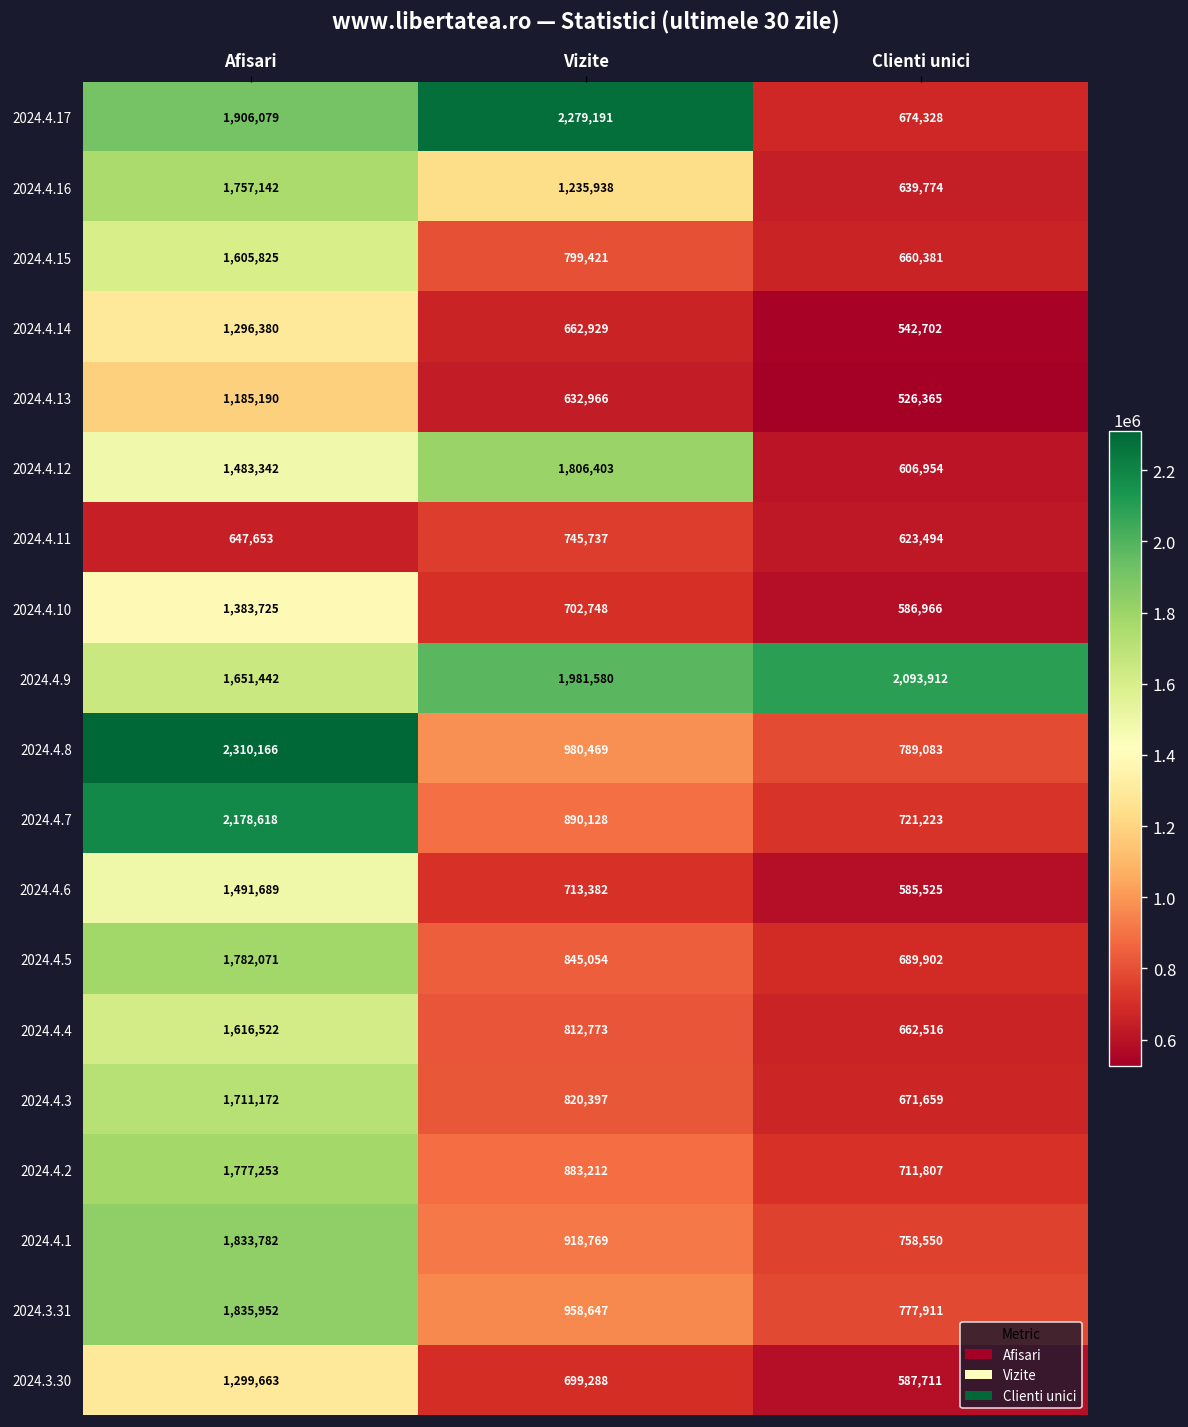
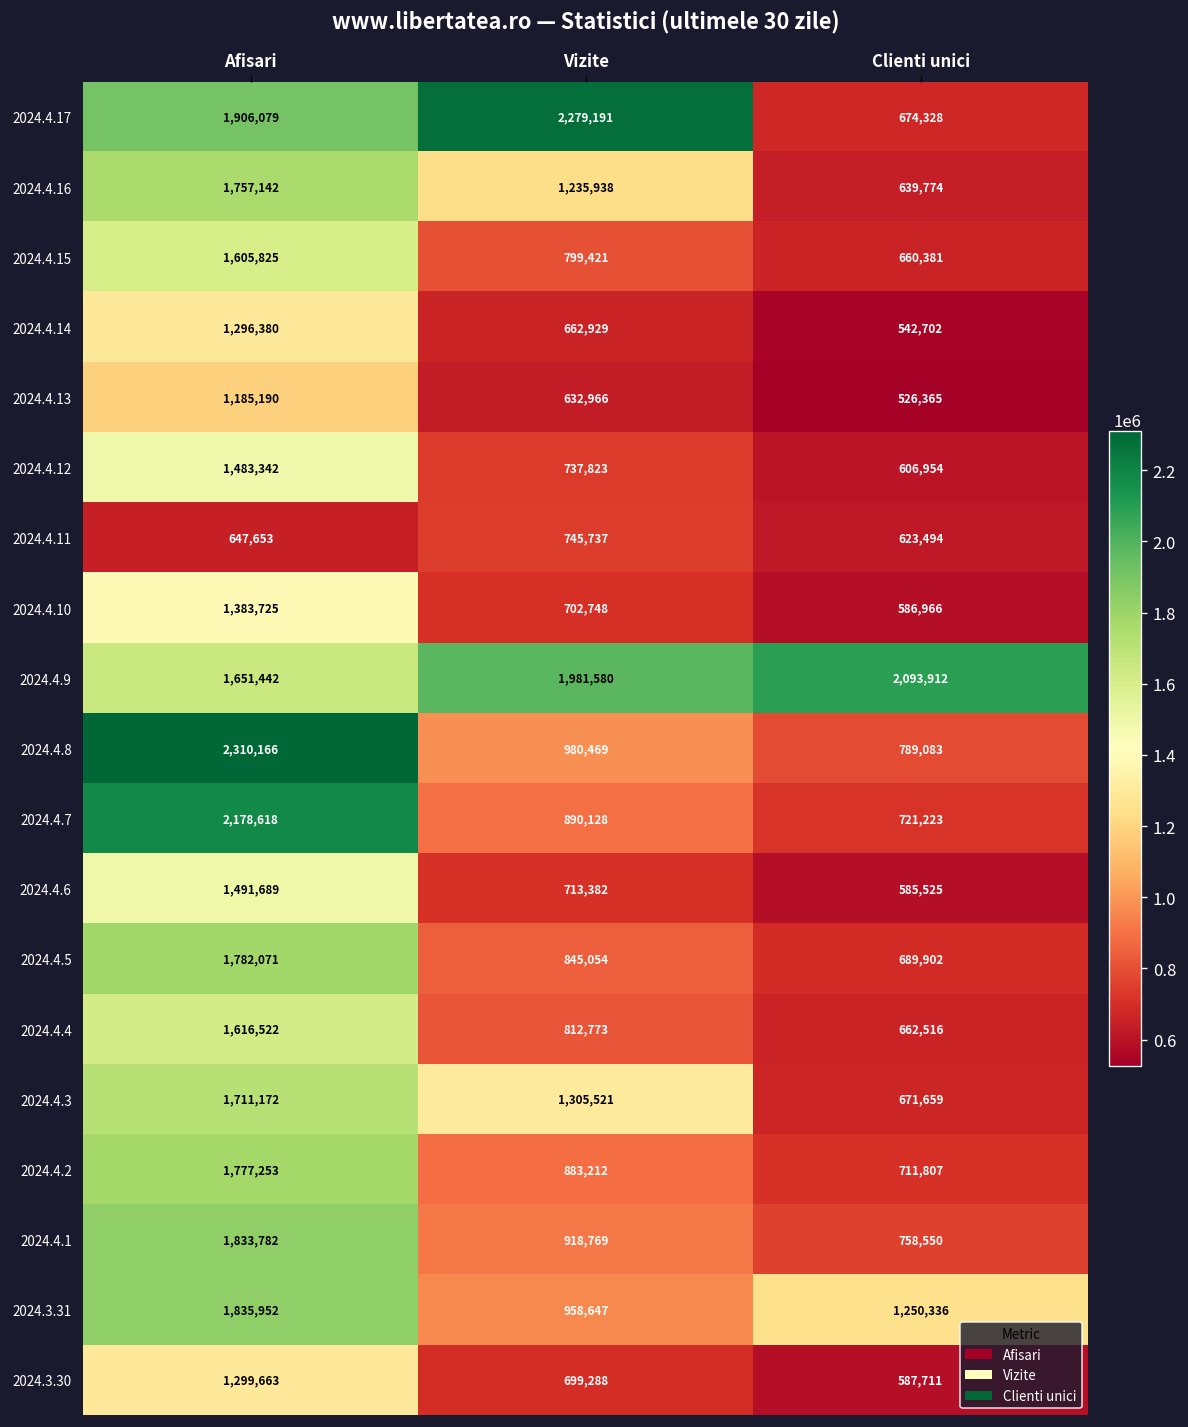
2024.4.12, Vizite: 1,806,403 -> 737,823
2024.4.3, Vizite: 820,397 -> 1,305,521
2024.3.31, Clienti unici: 777,911 -> 1,250,336
